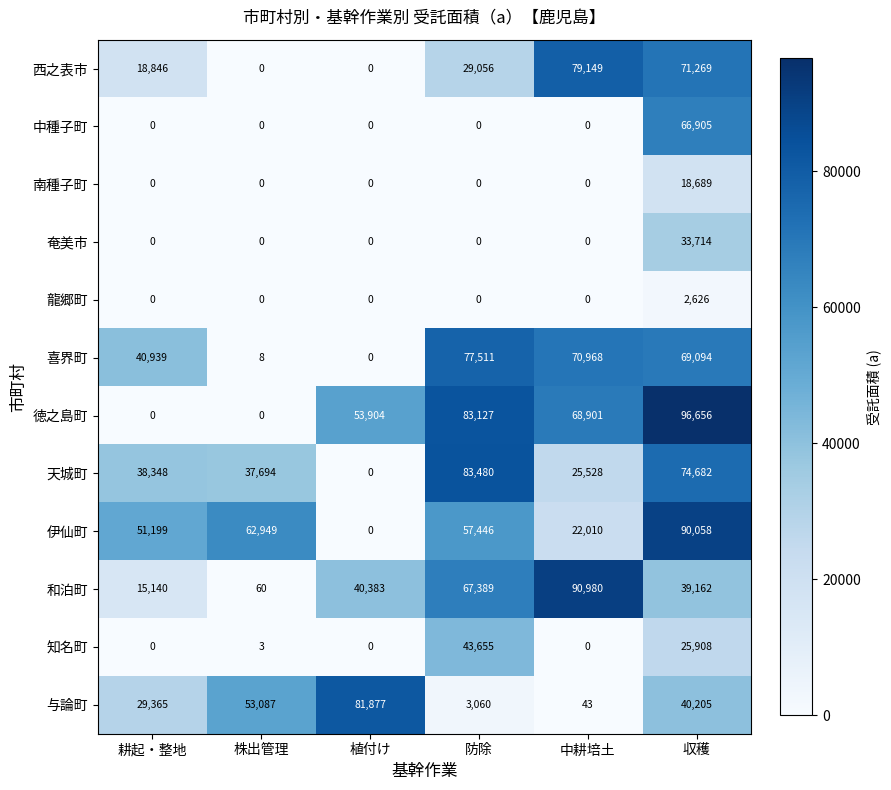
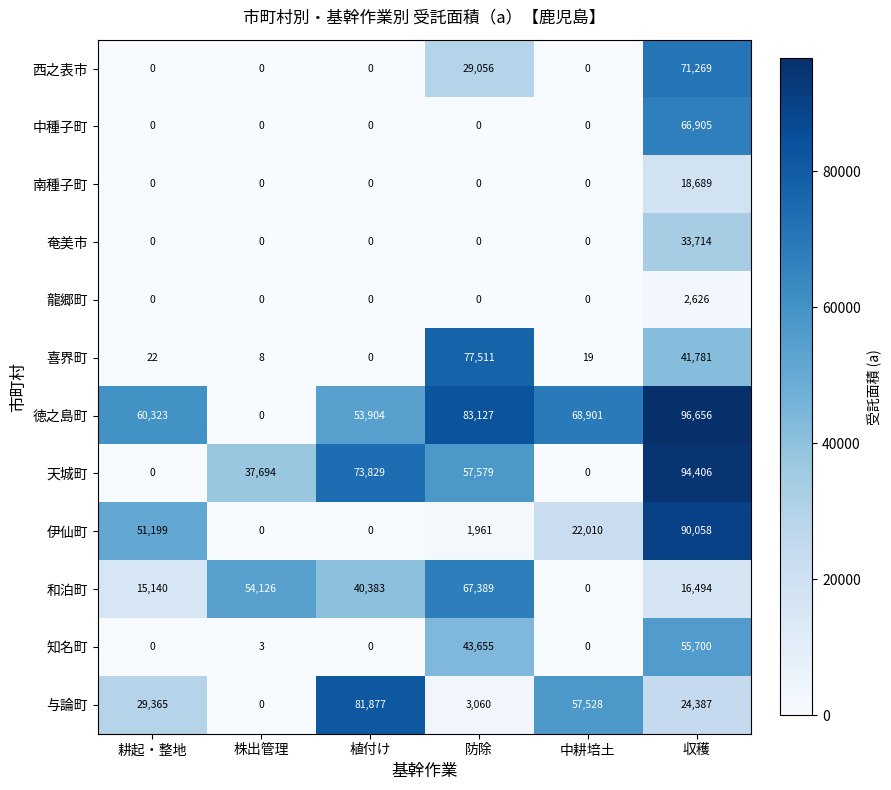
西之表市, 耕起・整地: 18,846 -> 0
西之表市, 中耕培土: 79,149 -> 0
喜界町, 耕起・整地: 40,939 -> 22
喜界町, 中耕培土: 70,968 -> 19
喜界町, 収穫: 69,094 -> 41,781
徳之島町, 耕起・整地: 0 -> 60,323
天城町, 耕起・整地: 38,348 -> 0
天城町, 植付け: 0 -> 73,829
天城町, 防除: 83,480 -> 57,579
天城町, 中耕培土: 25,528 -> 0
天城町, 収穫: 74,682 -> 94,406
伊仙町, 株出管理: 62,949 -> 0
伊仙町, 防除: 57,446 -> 1,961
和泊町, 株出管理: 60 -> 54,126
和泊町, 中耕培土: 90,980 -> 0
和泊町, 収穫: 39,162 -> 16,494
知名町, 収穫: 25,908 -> 55,700
与論町, 株出管理: 53,087 -> 0
与論町, 中耕培土: 43 -> 57,528
与論町, 収穫: 40,205 -> 24,387
